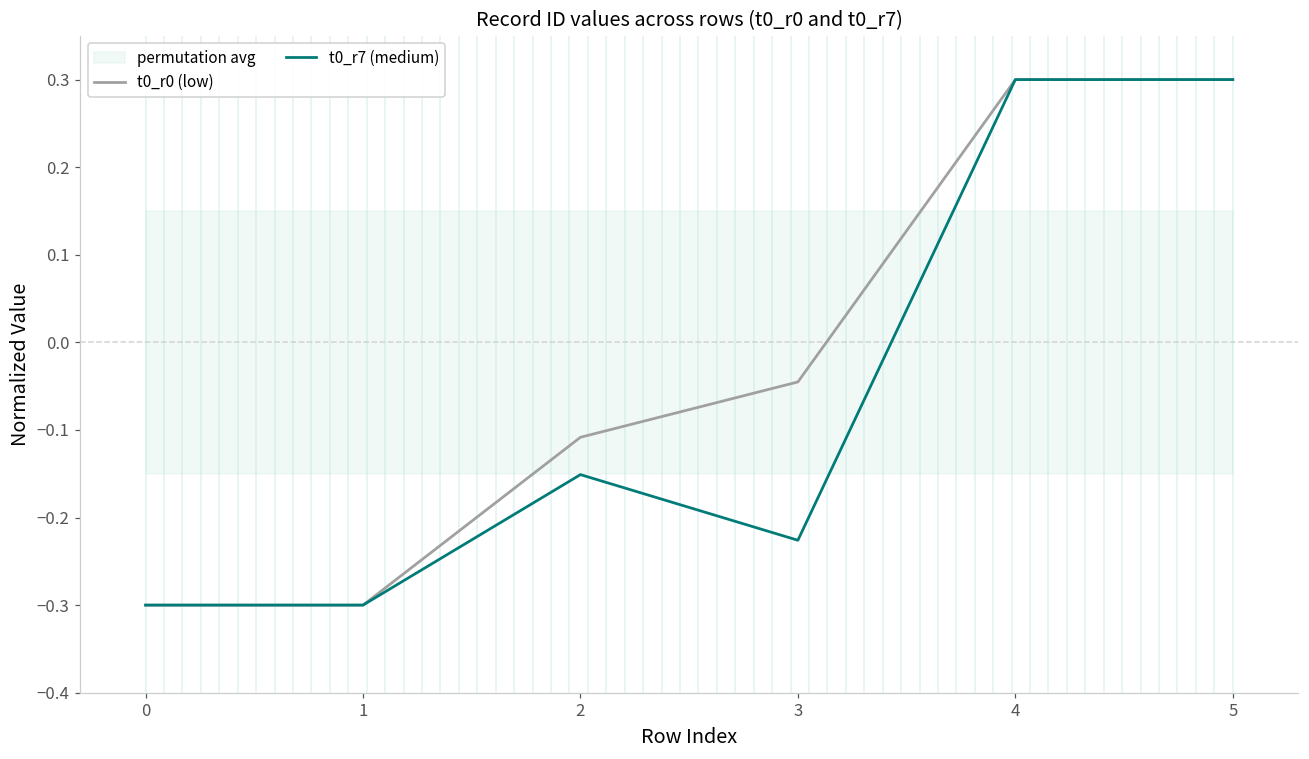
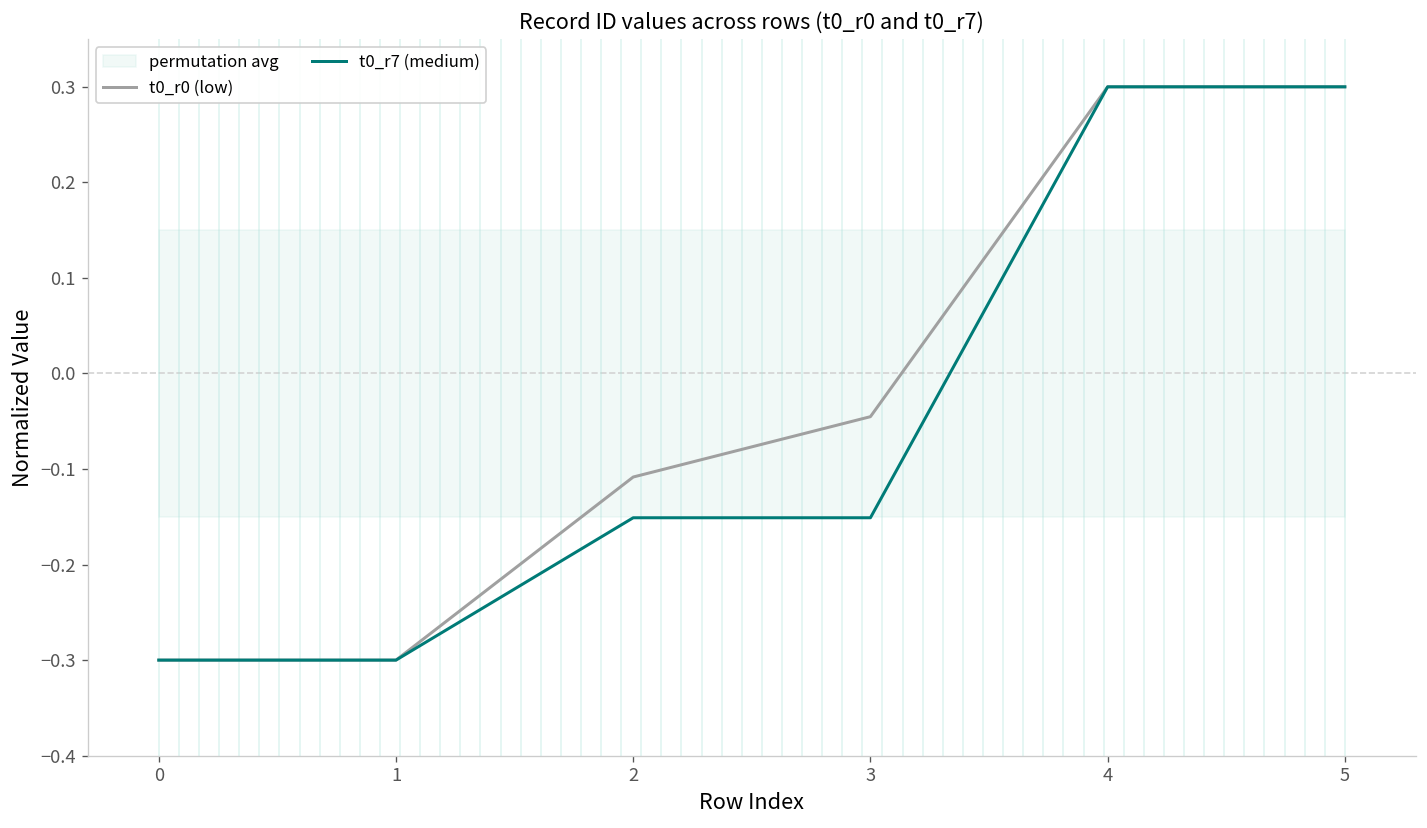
t0_r7 (medium), 3: -0.23 -> -0.15
